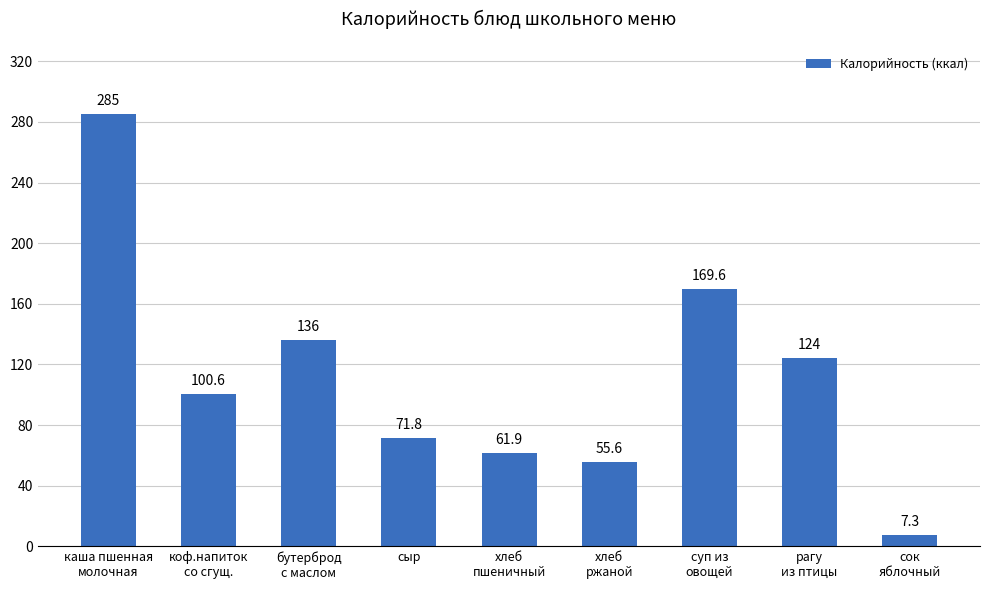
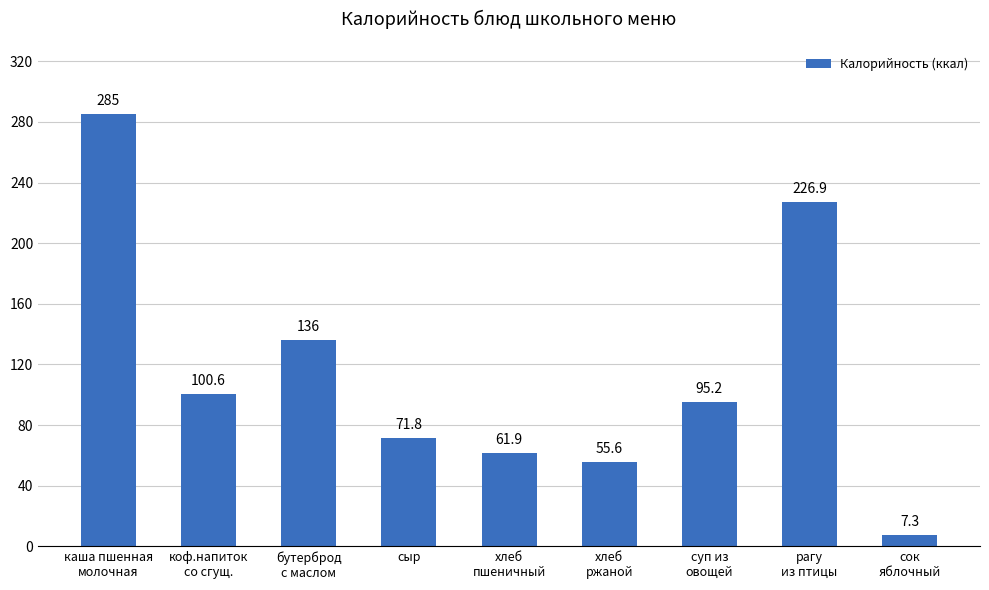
суп из овощей: 169.6 -> 95.2
рагу из птицы: 124 -> 226.9
